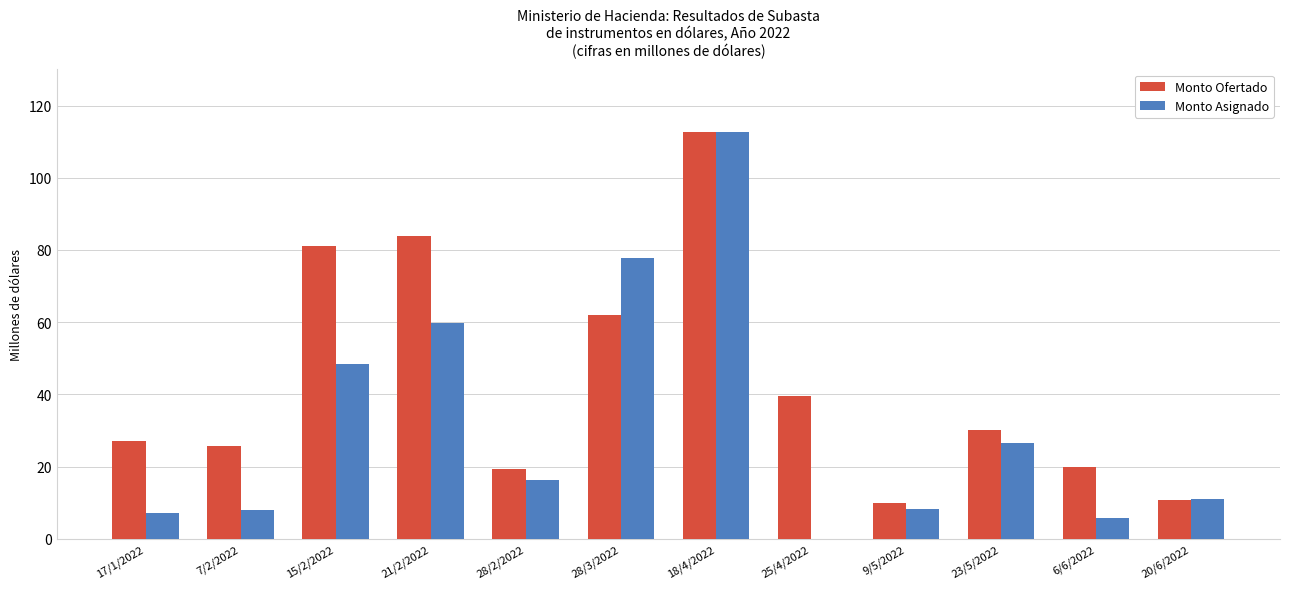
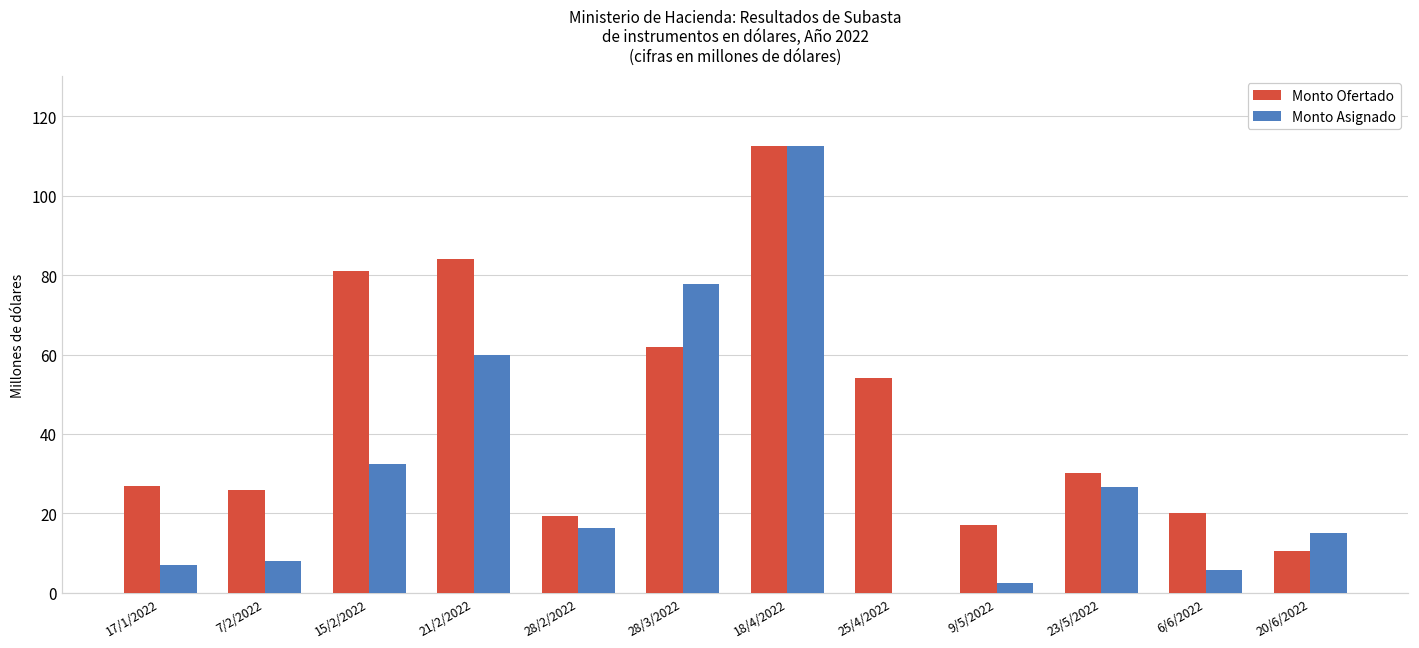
Monto Asignado, 15/2/2022: 48 -> 32
Monto Ofertado, 25/4/2022: 40 -> 54
Monto Ofertado, 9/5/2022: 10 -> 17
Monto Asignado, 9/5/2022: 8 -> 2
Monto Asignado, 20/6/2022: 11 -> 15
